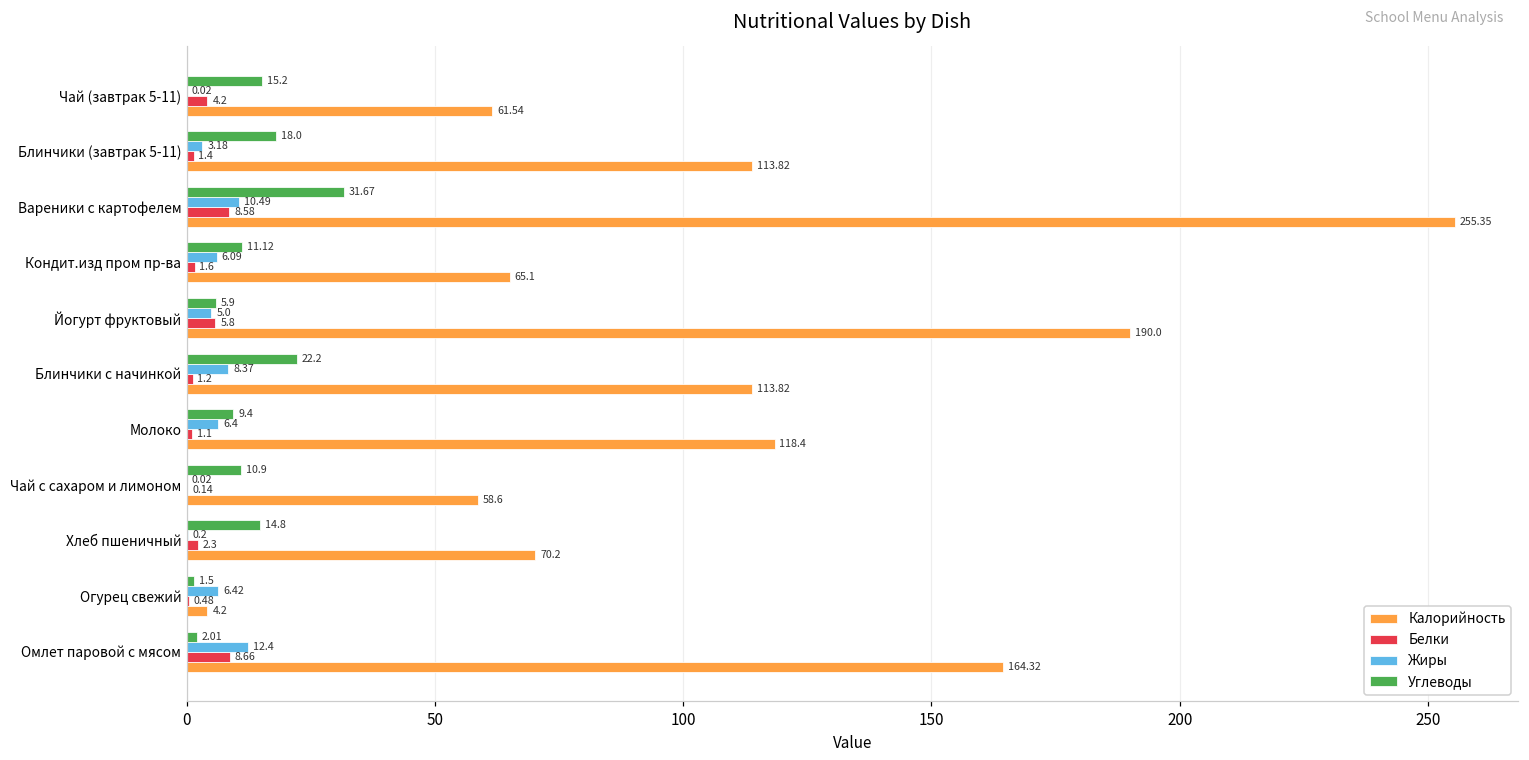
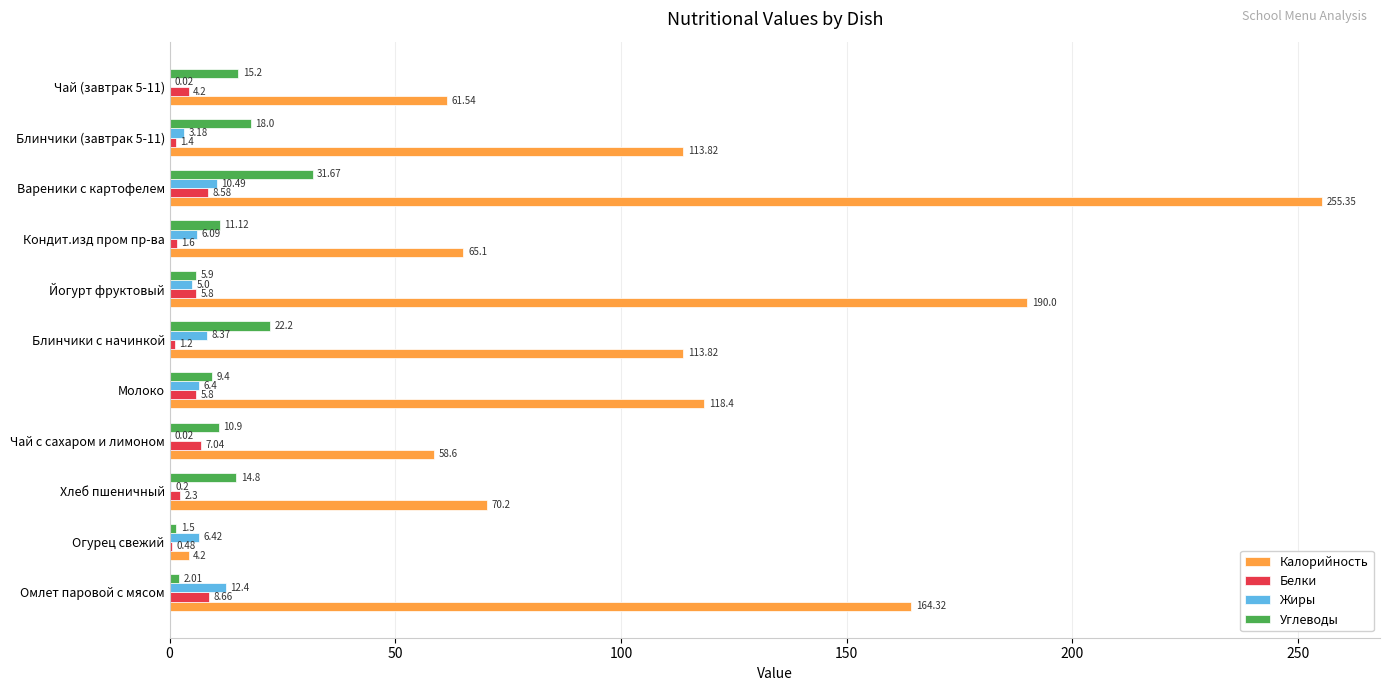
Белки, Молоко: 1.1 -> 5.8
Белки, Чай с сахаром и лимоном: 0.14 -> 7.04
